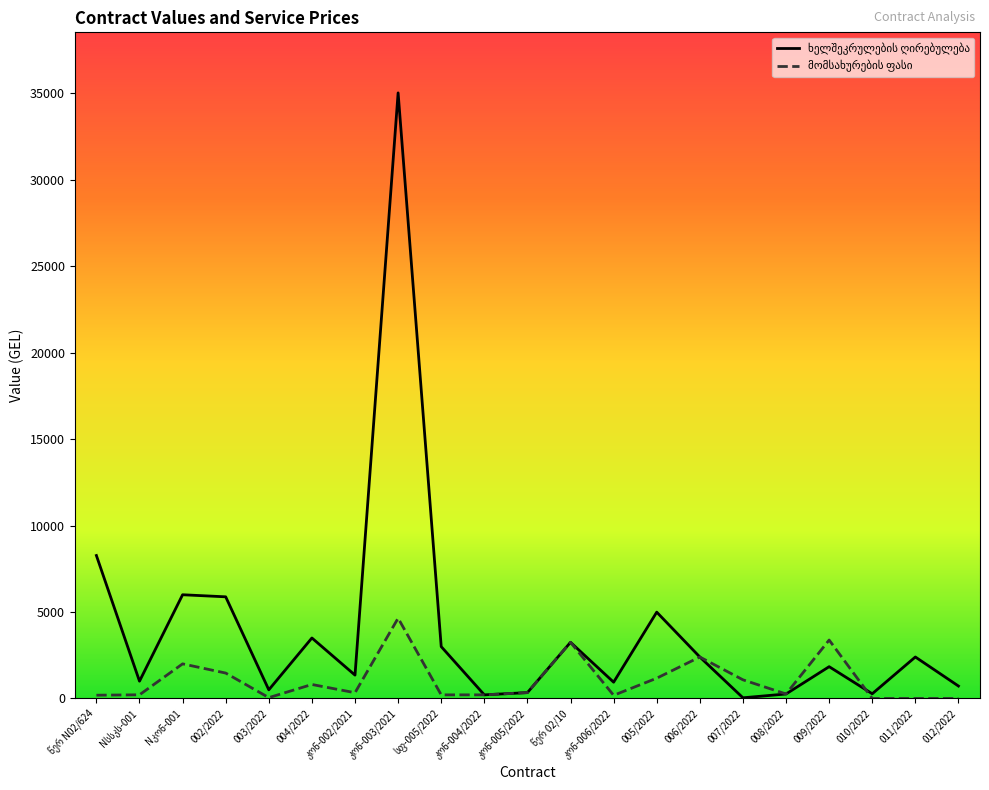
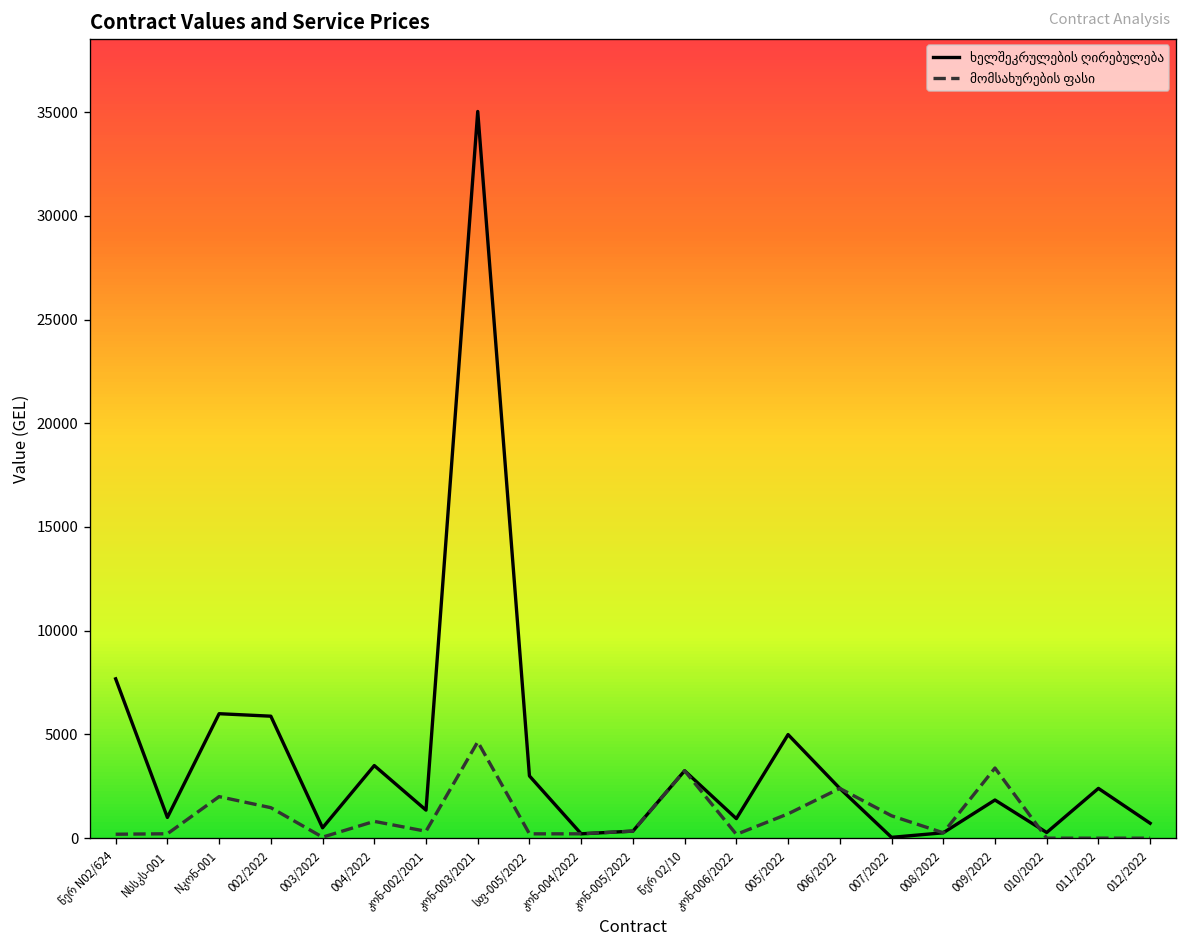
ხელშეკრულების ღირებულება, წერ N02/624: 8300 -> 7700
